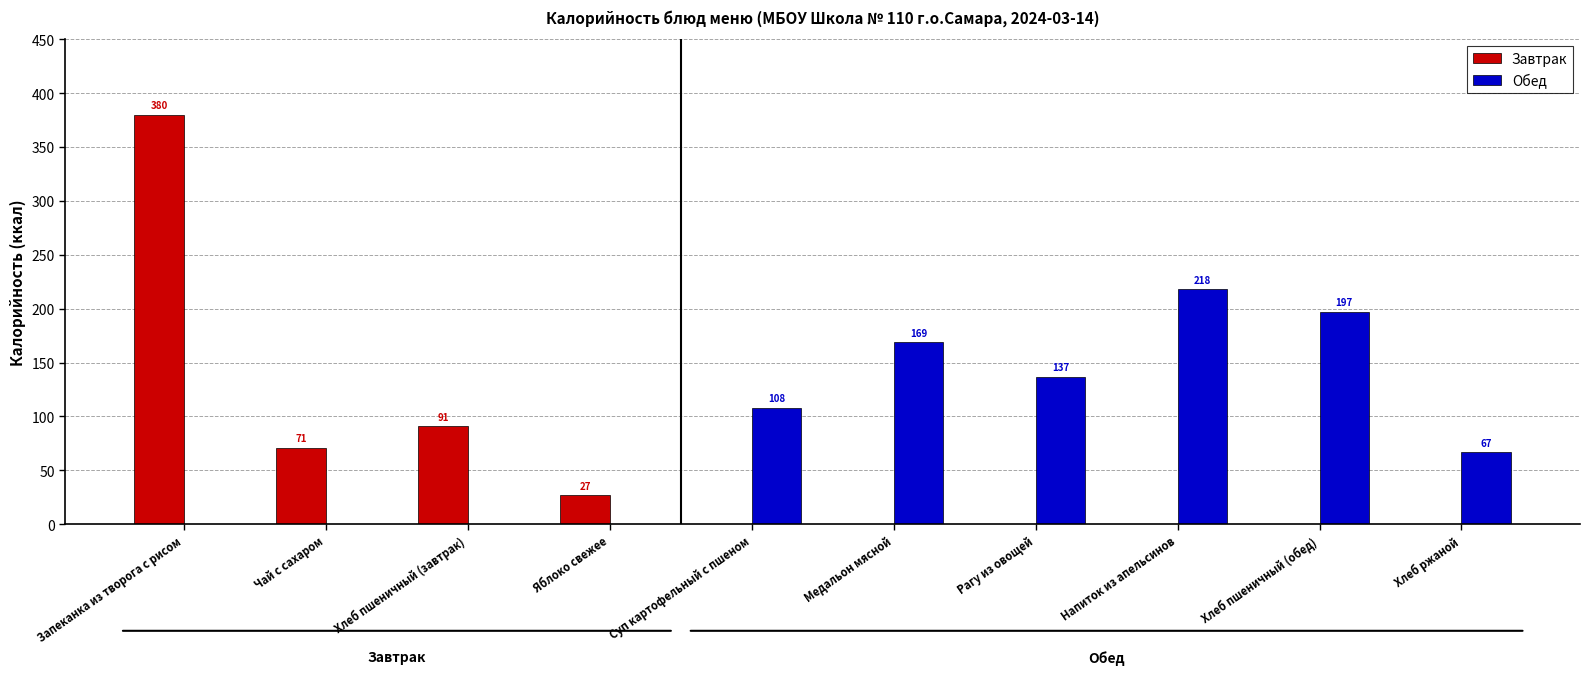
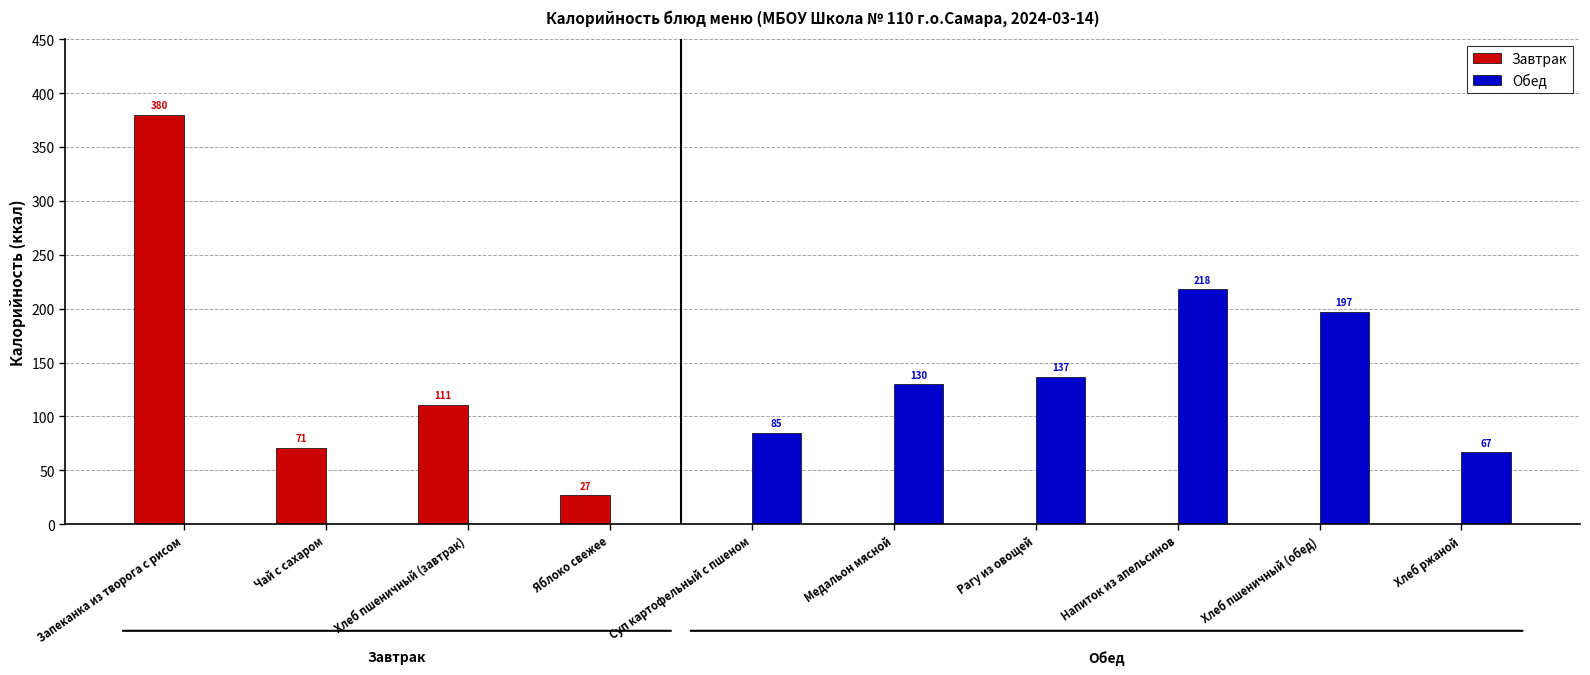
Завтрак, Хлеб пшеничный (завтрак): 91 -> 111
Обед, Суп картофельный с пшеном: 108 -> 85
Обед, Медальон мясной: 169 -> 130
